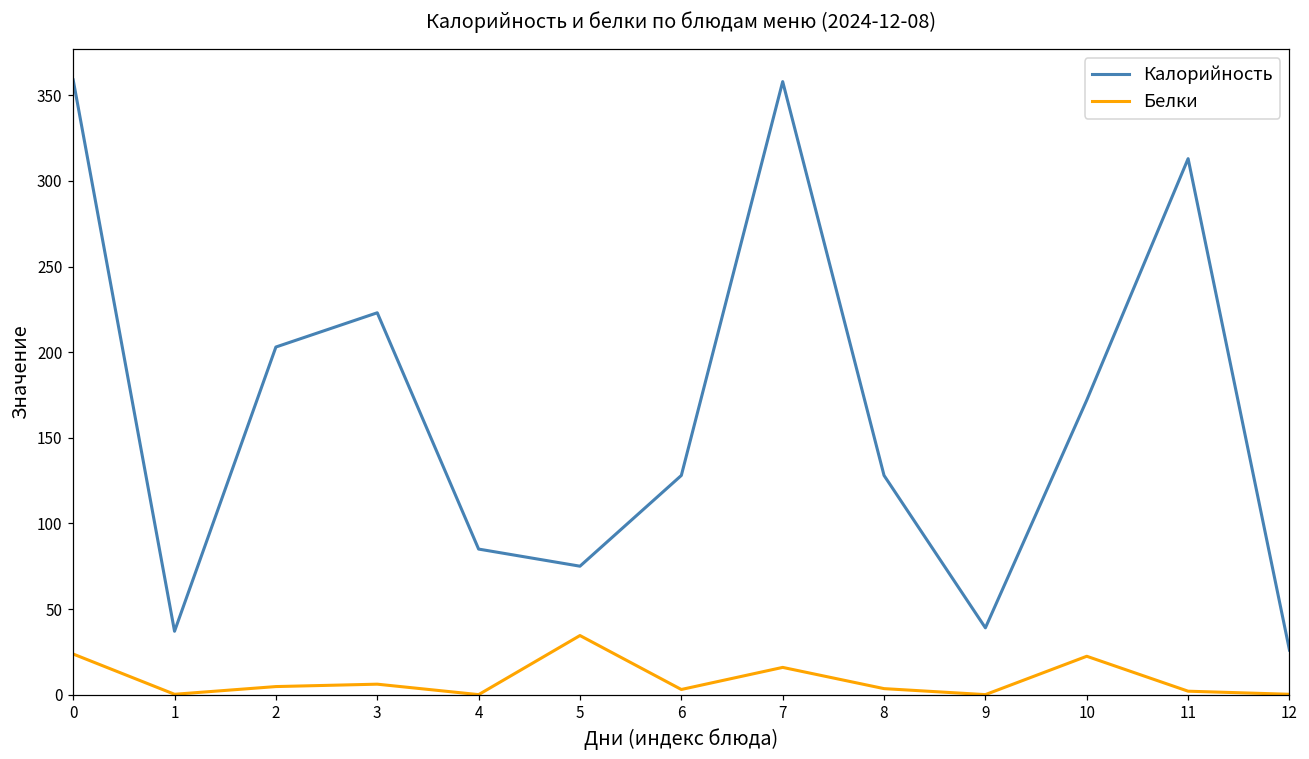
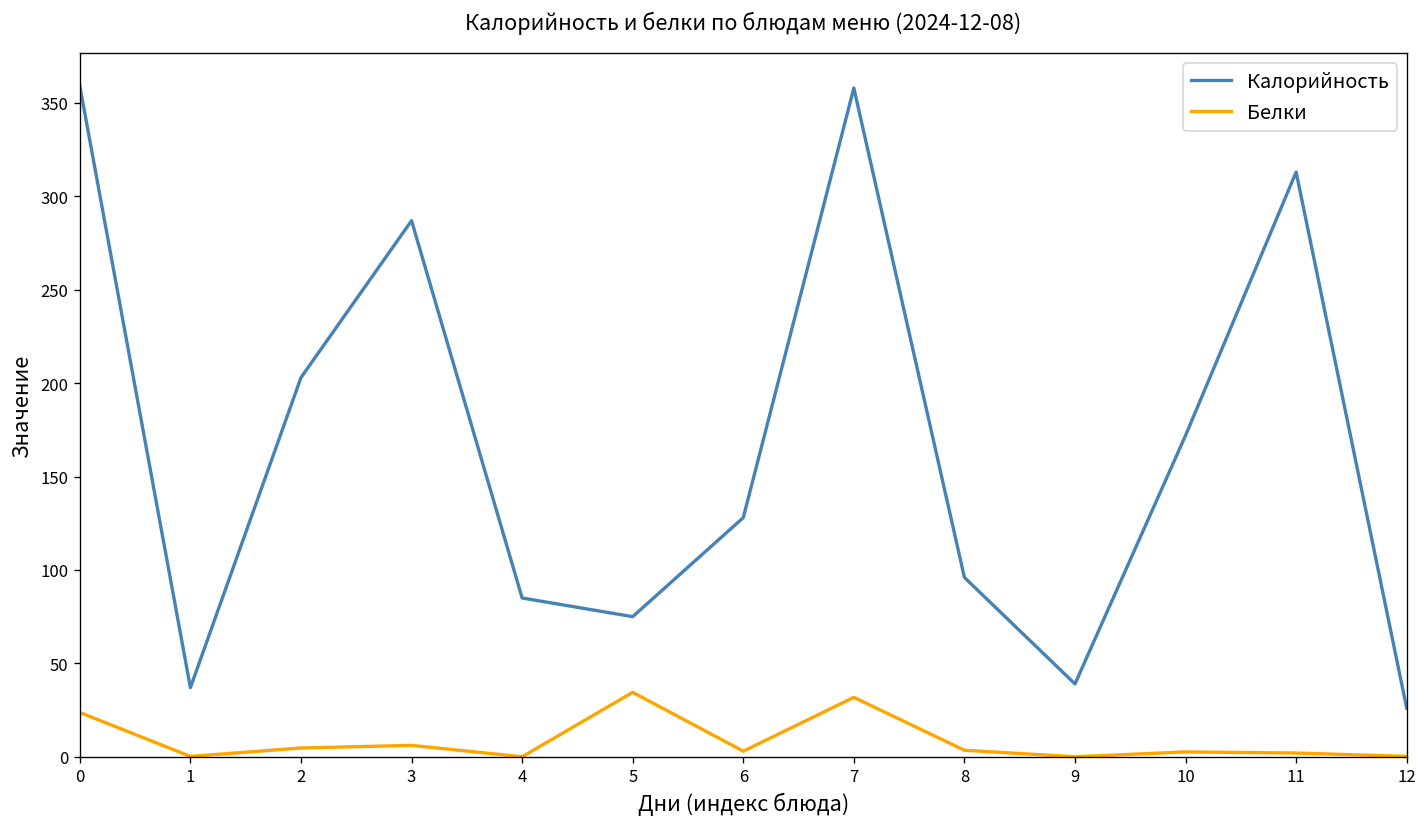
Калорийность, 3: 223 -> 287
Белки, 7: 16 -> 32
Калорийность, 8: 128 -> 96
Белки, 10: 22 -> 3
